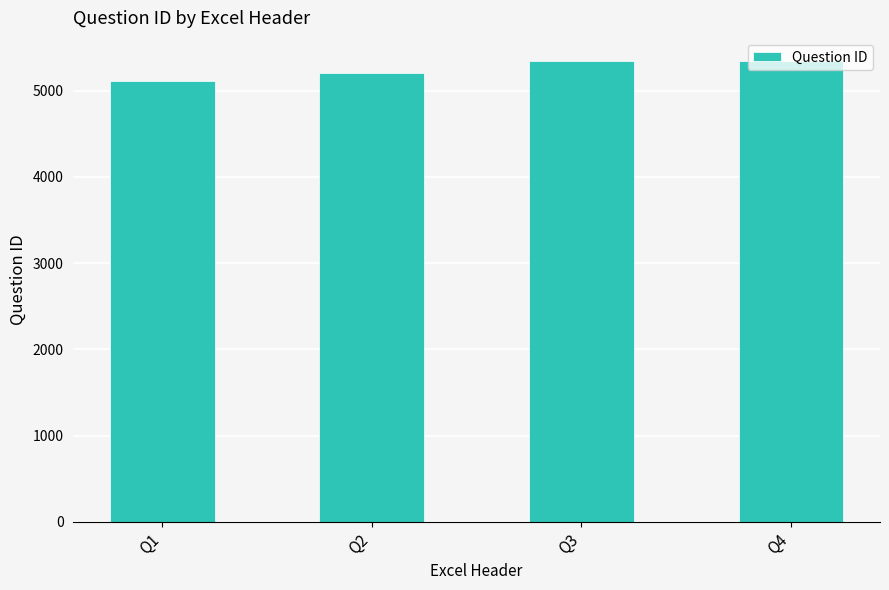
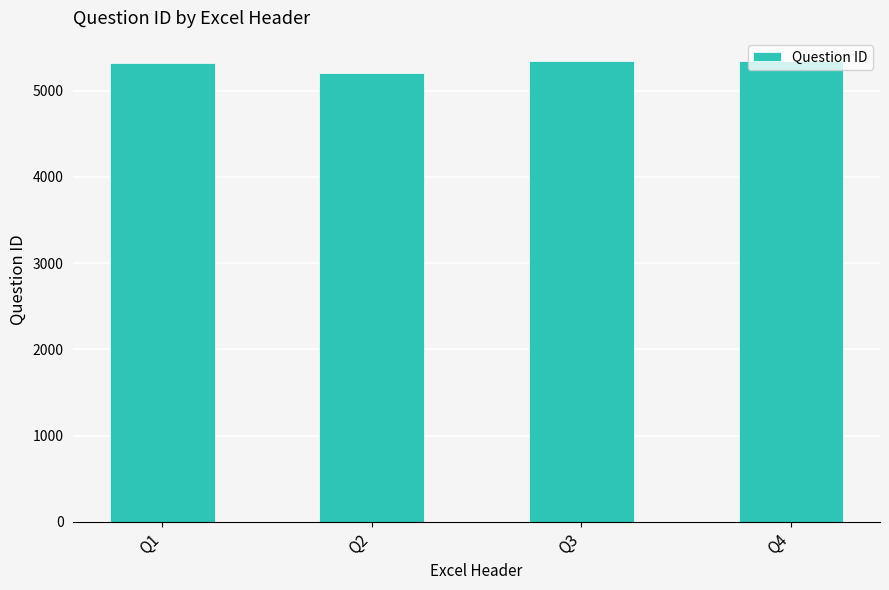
Q1: 5100 -> 5300
